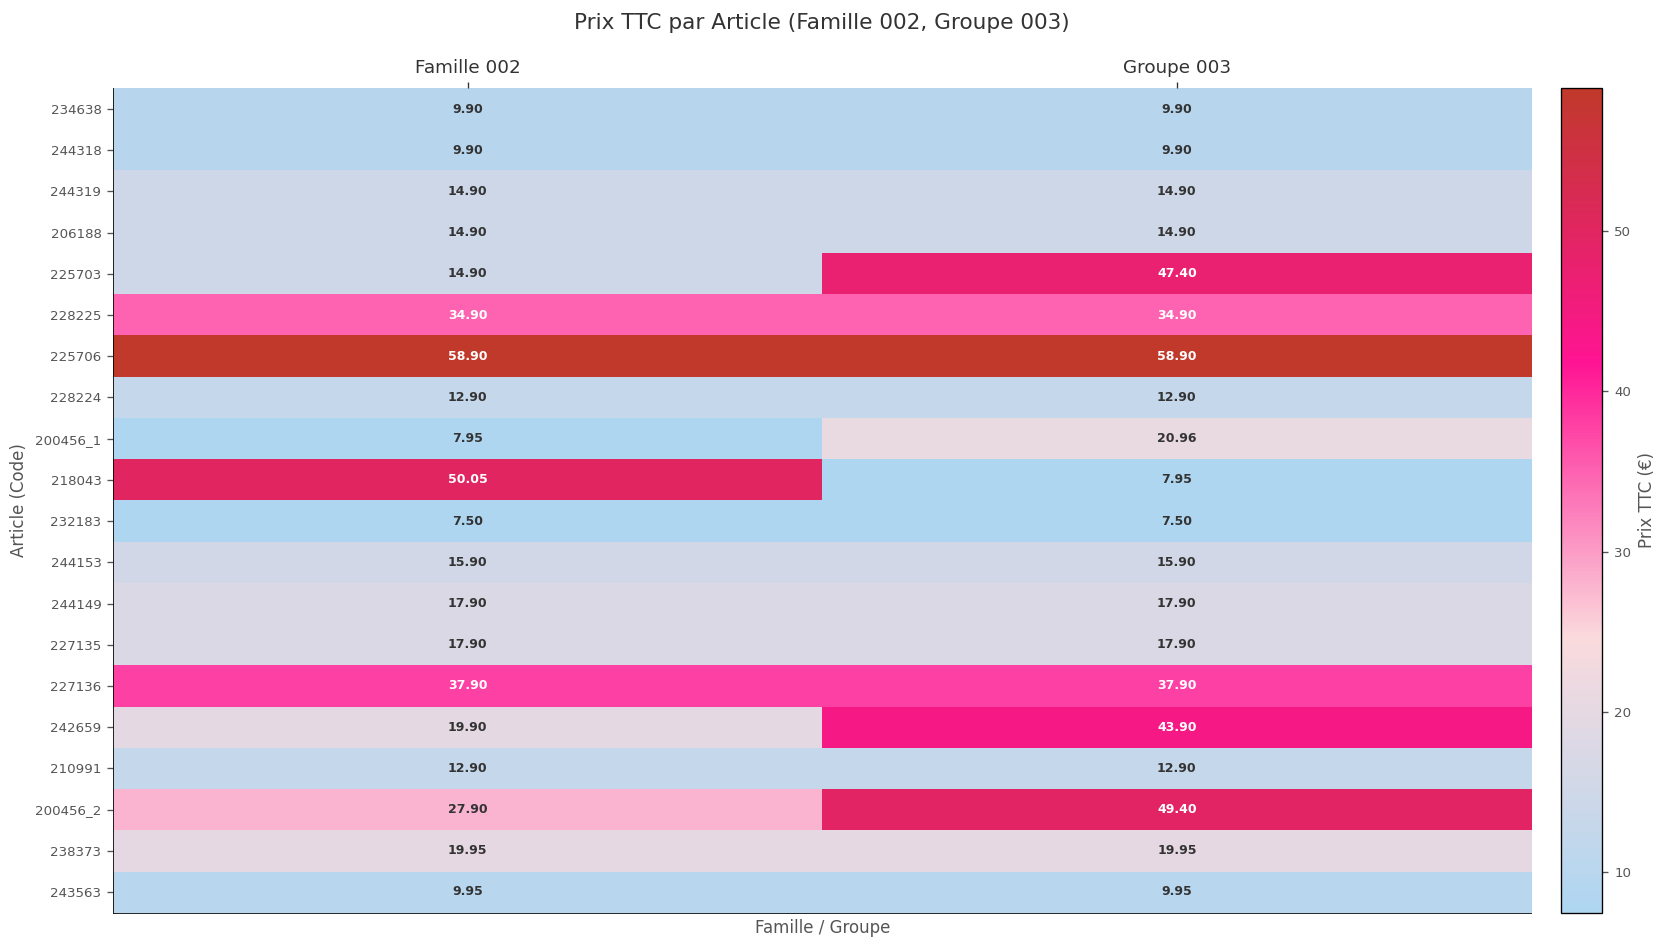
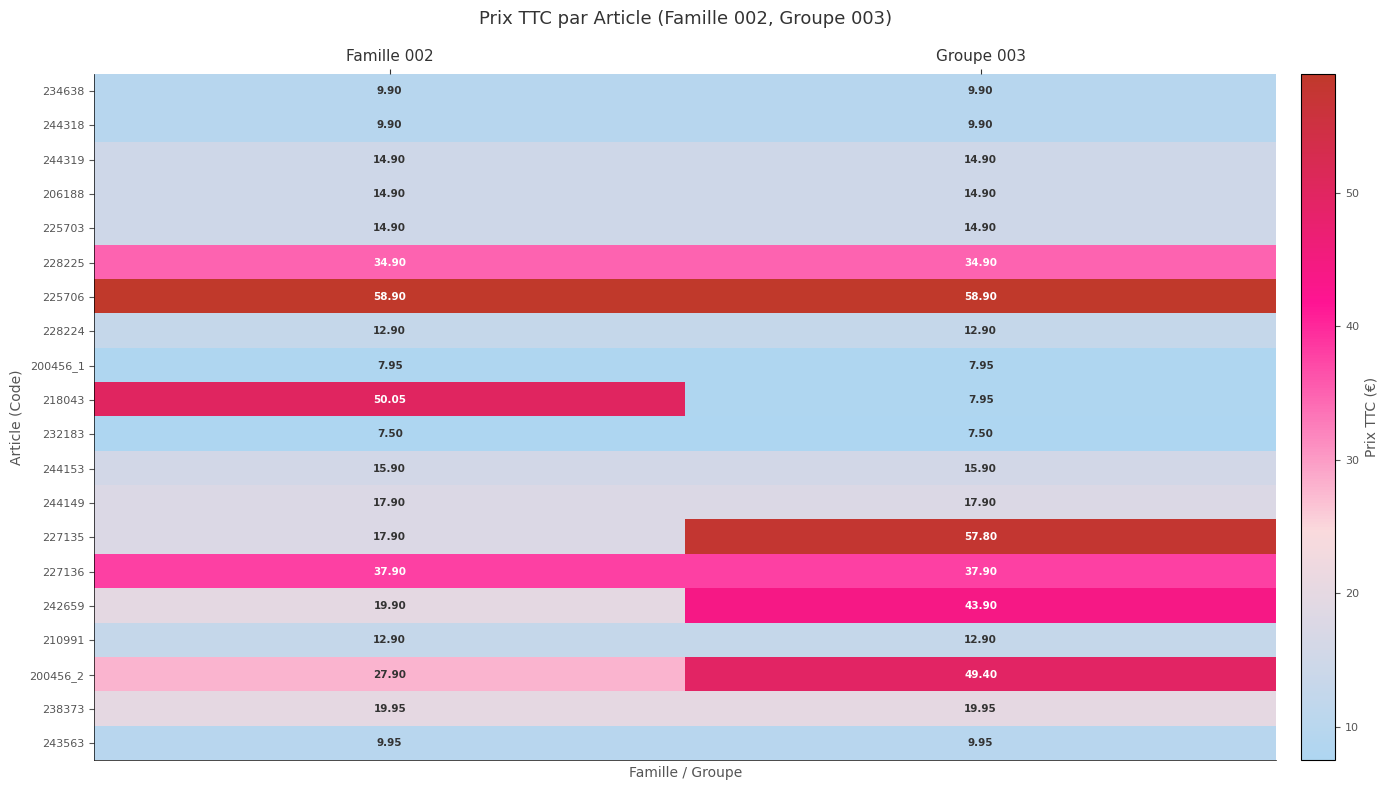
225703, Groupe 003: 47.40 -> 14.90
200456_1, Groupe 003: 20.96 -> 7.95
227135, Groupe 003: 17.90 -> 57.80
